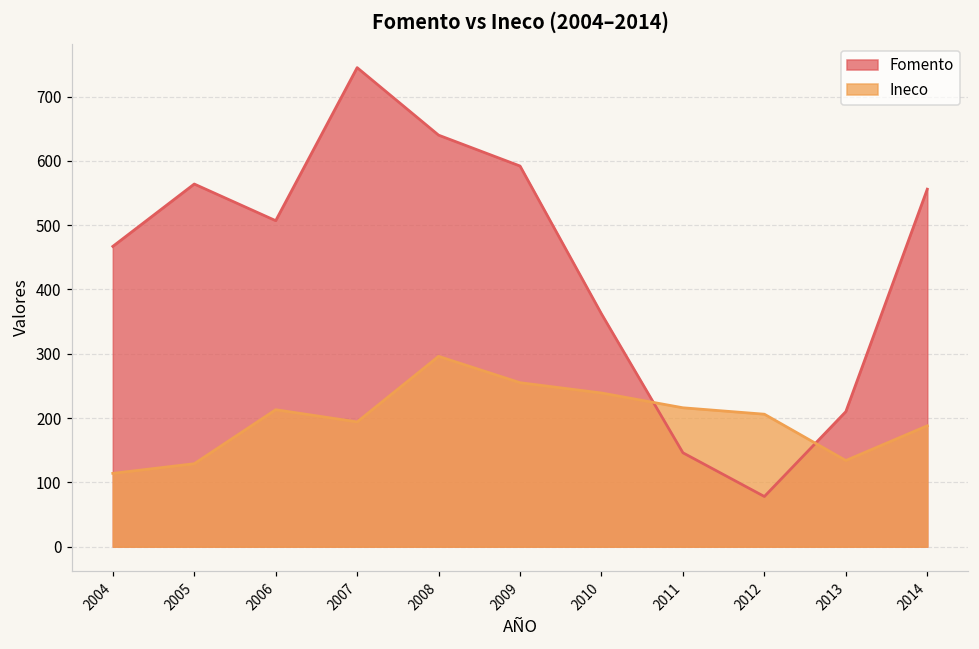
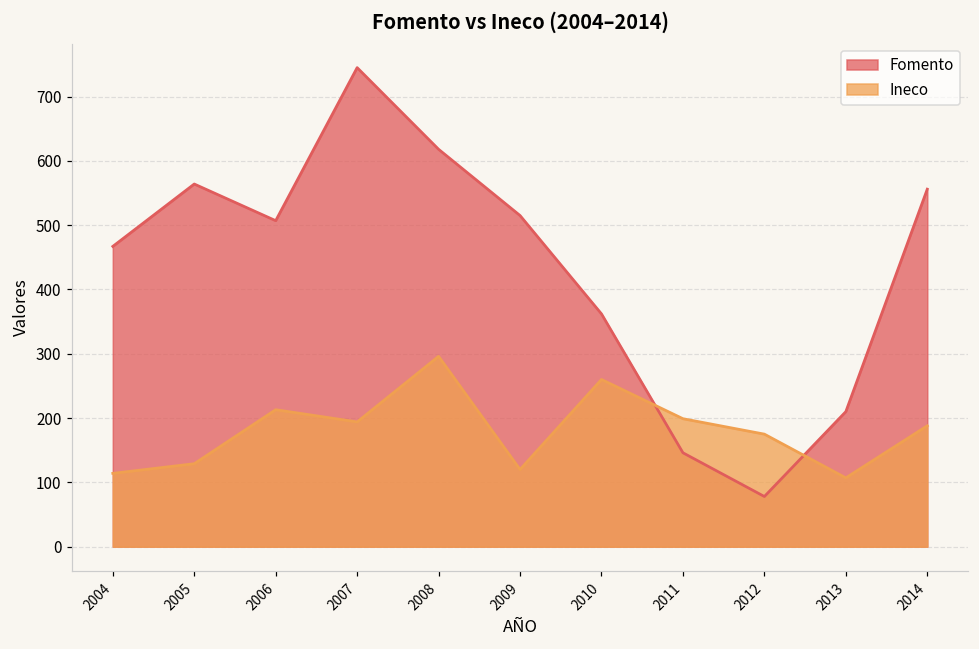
Fomento, 2008: 640 -> 620
Fomento, 2009: 590 -> 520
Ineco, 2009: 260 -> 120
Ineco, 2010: 240 -> 260
Ineco, 2011: 220 -> 200
Ineco, 2012: 210 -> 180
Ineco, 2013: 130 -> 110
